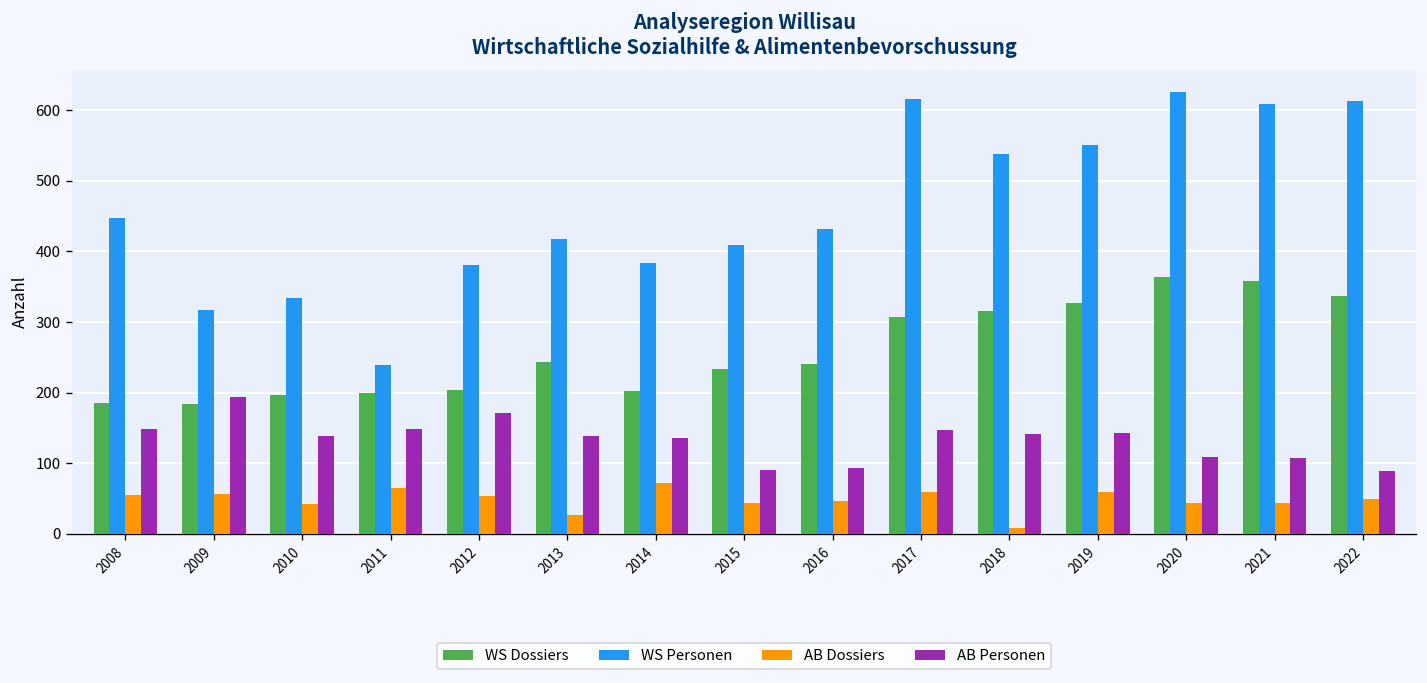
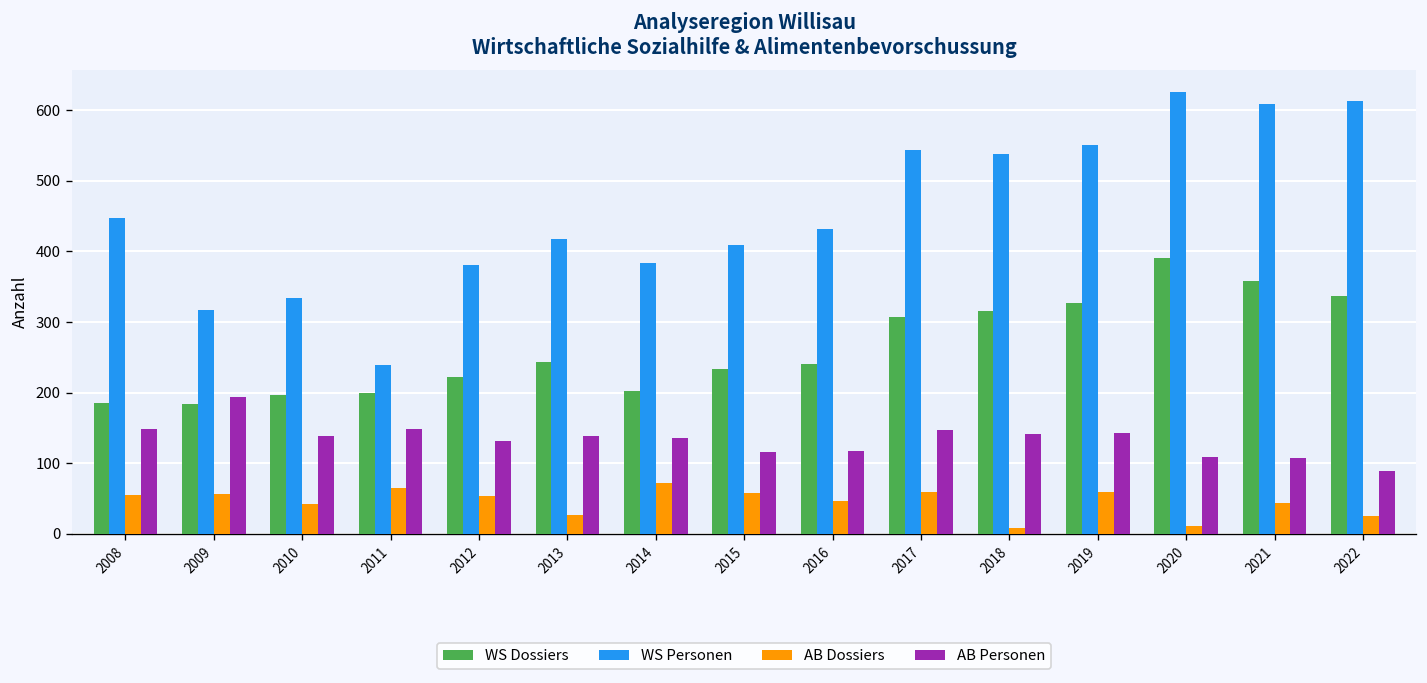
WS Dossiers, 2012: 200 -> 220
AB Personen, 2012: 170 -> 130
AB Dossiers, 2015: 40 -> 60
AB Personen, 2015: 90 -> 120
AB Personen, 2016: 90 -> 120
WS Personen, 2017: 620 -> 540
WS Dossiers, 2020: 360 -> 390
AB Dossiers, 2020: 40 -> 10
AB Dossiers, 2022: 50 -> 30
